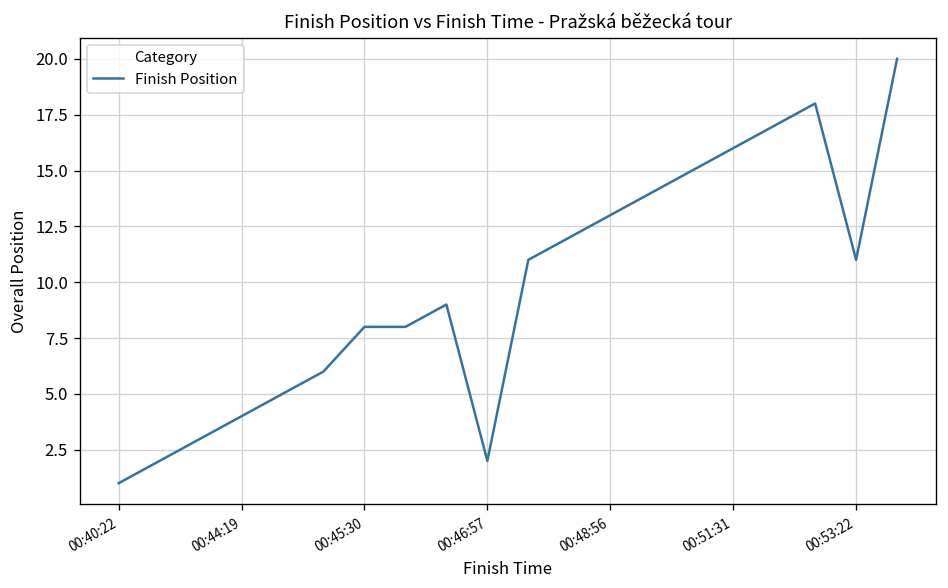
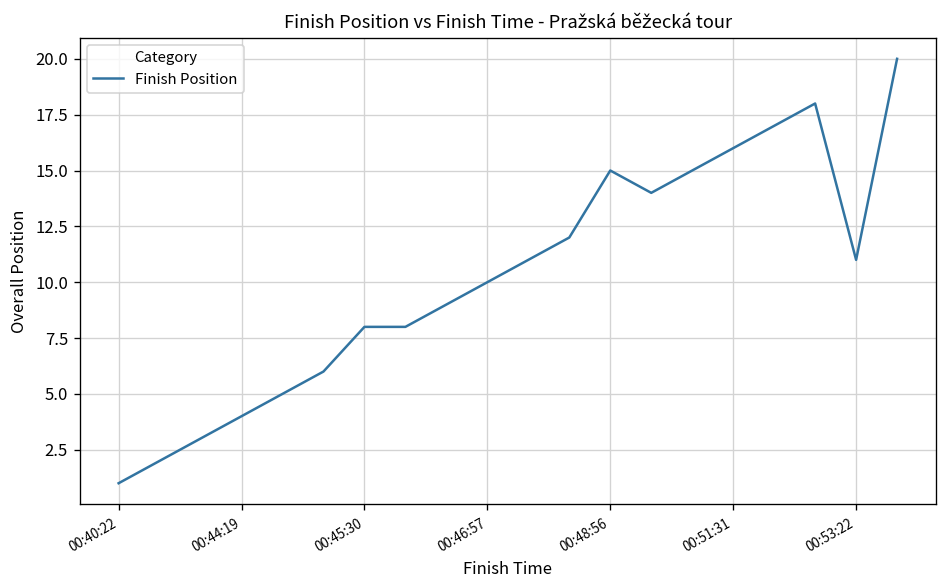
00:46:57: 2 -> 10
00:48:56: 13 -> 15
